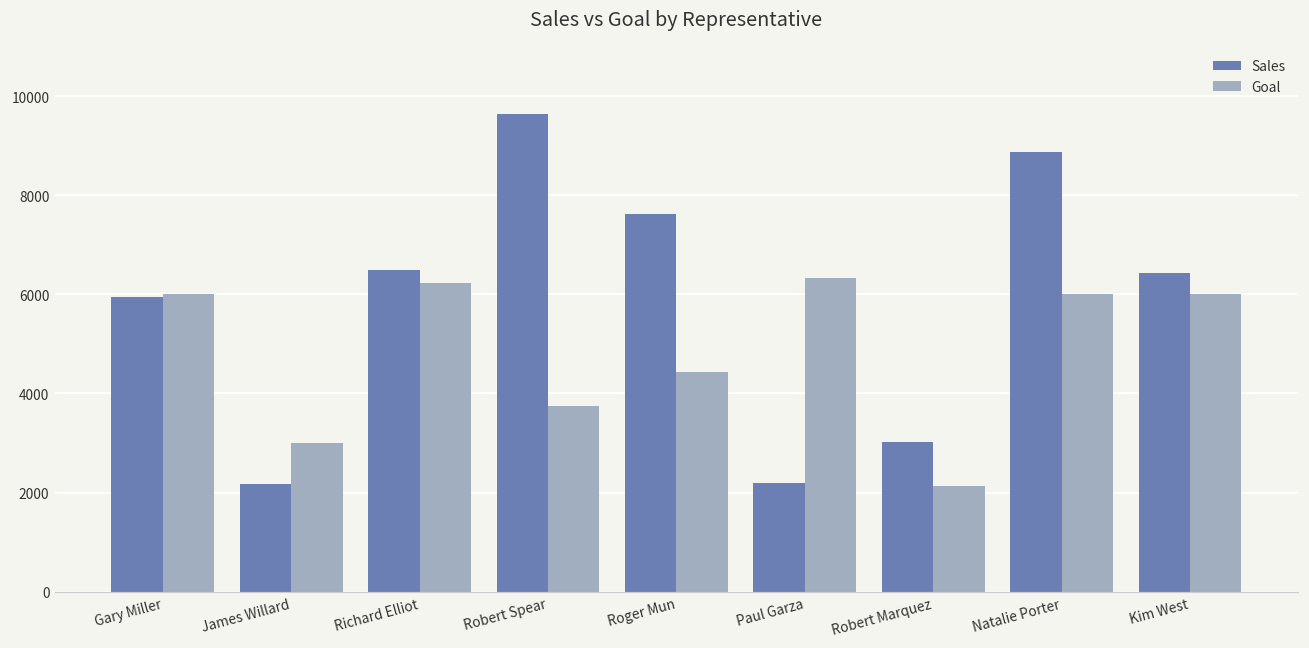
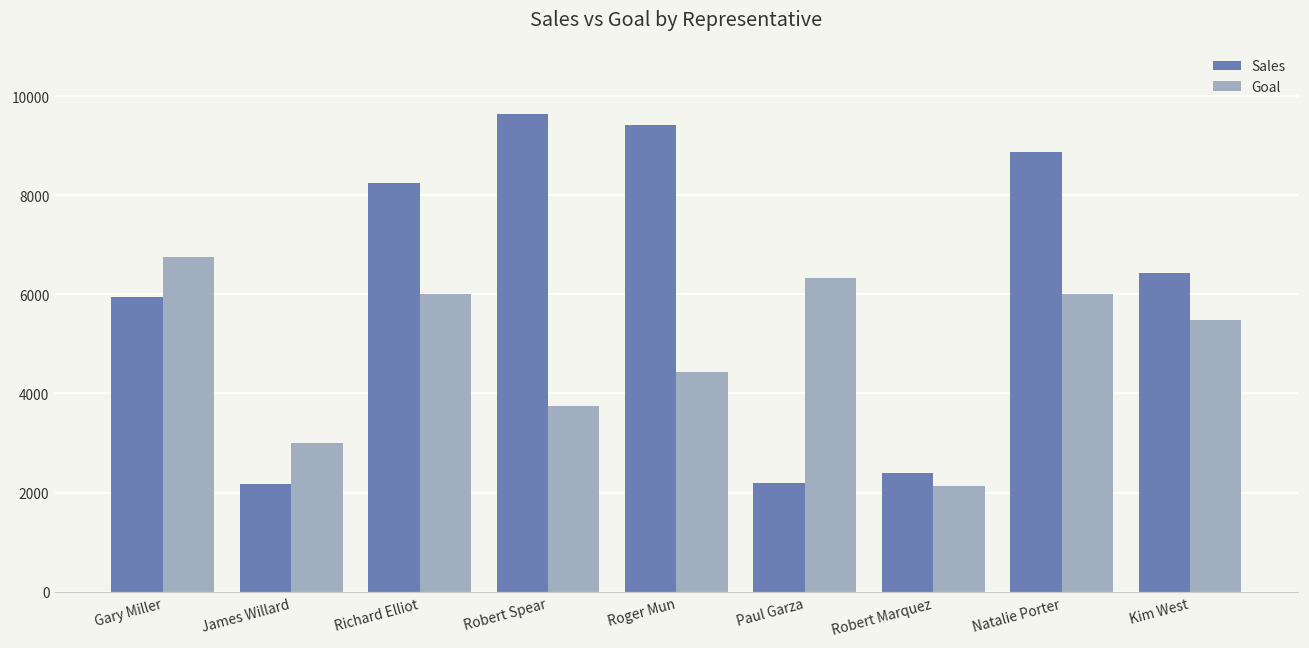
Goal, Gary Miller: 6000 -> 6800
Sales, Richard Elliot: 6500 -> 8200
Goal, Richard Elliot: 6200 -> 6000
Sales, Roger Mun: 7600 -> 9400
Sales, Robert Marquez: 3000 -> 2400
Goal, Kim West: 6000 -> 5500
